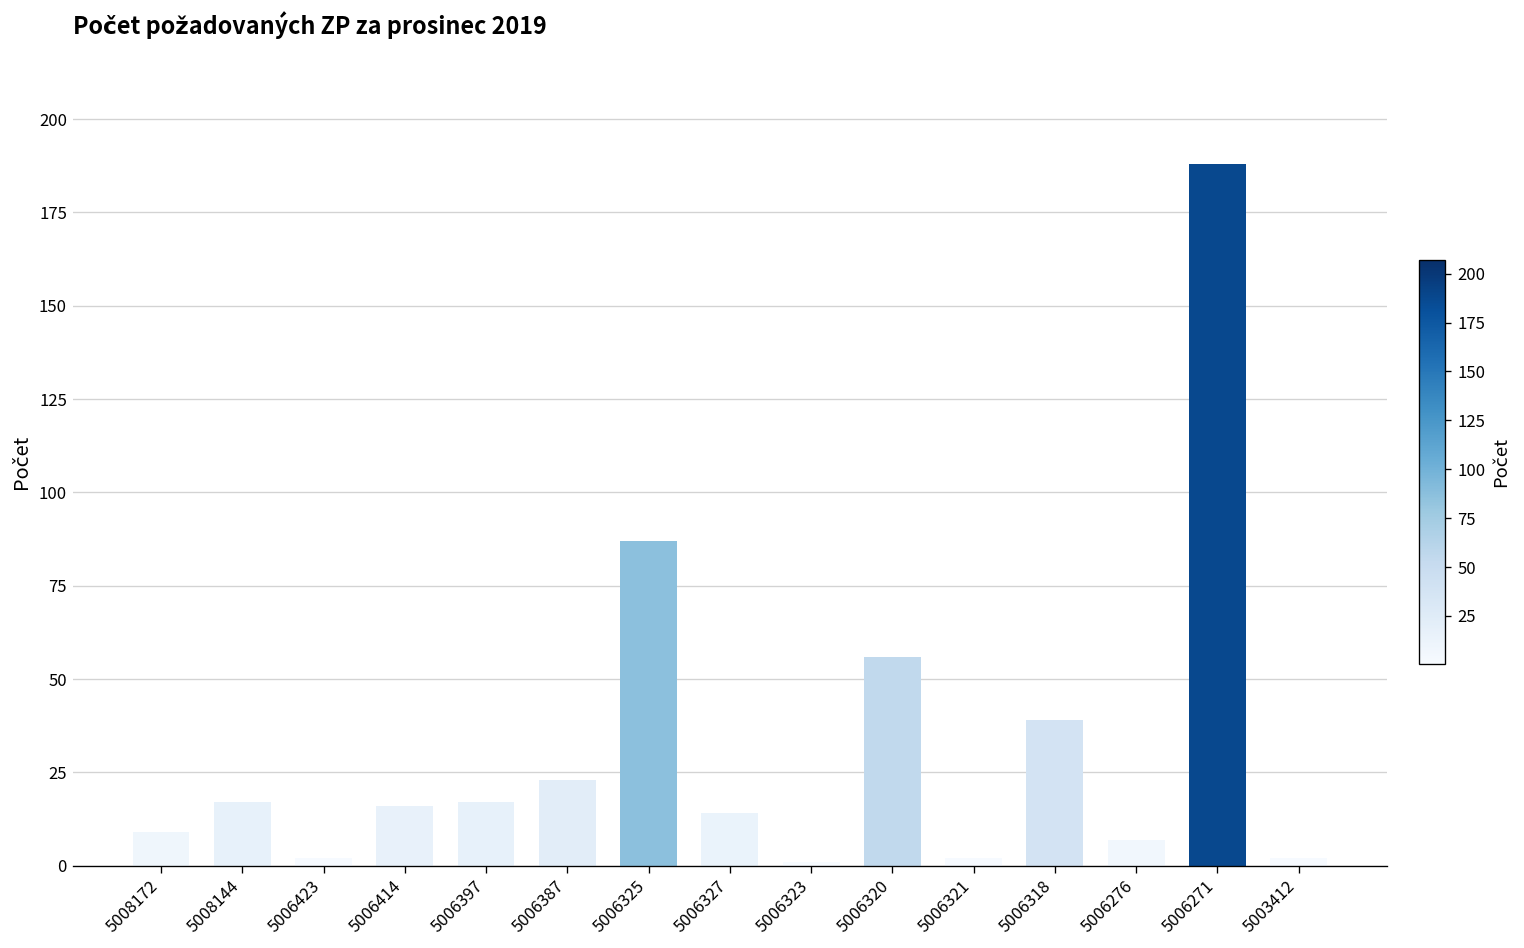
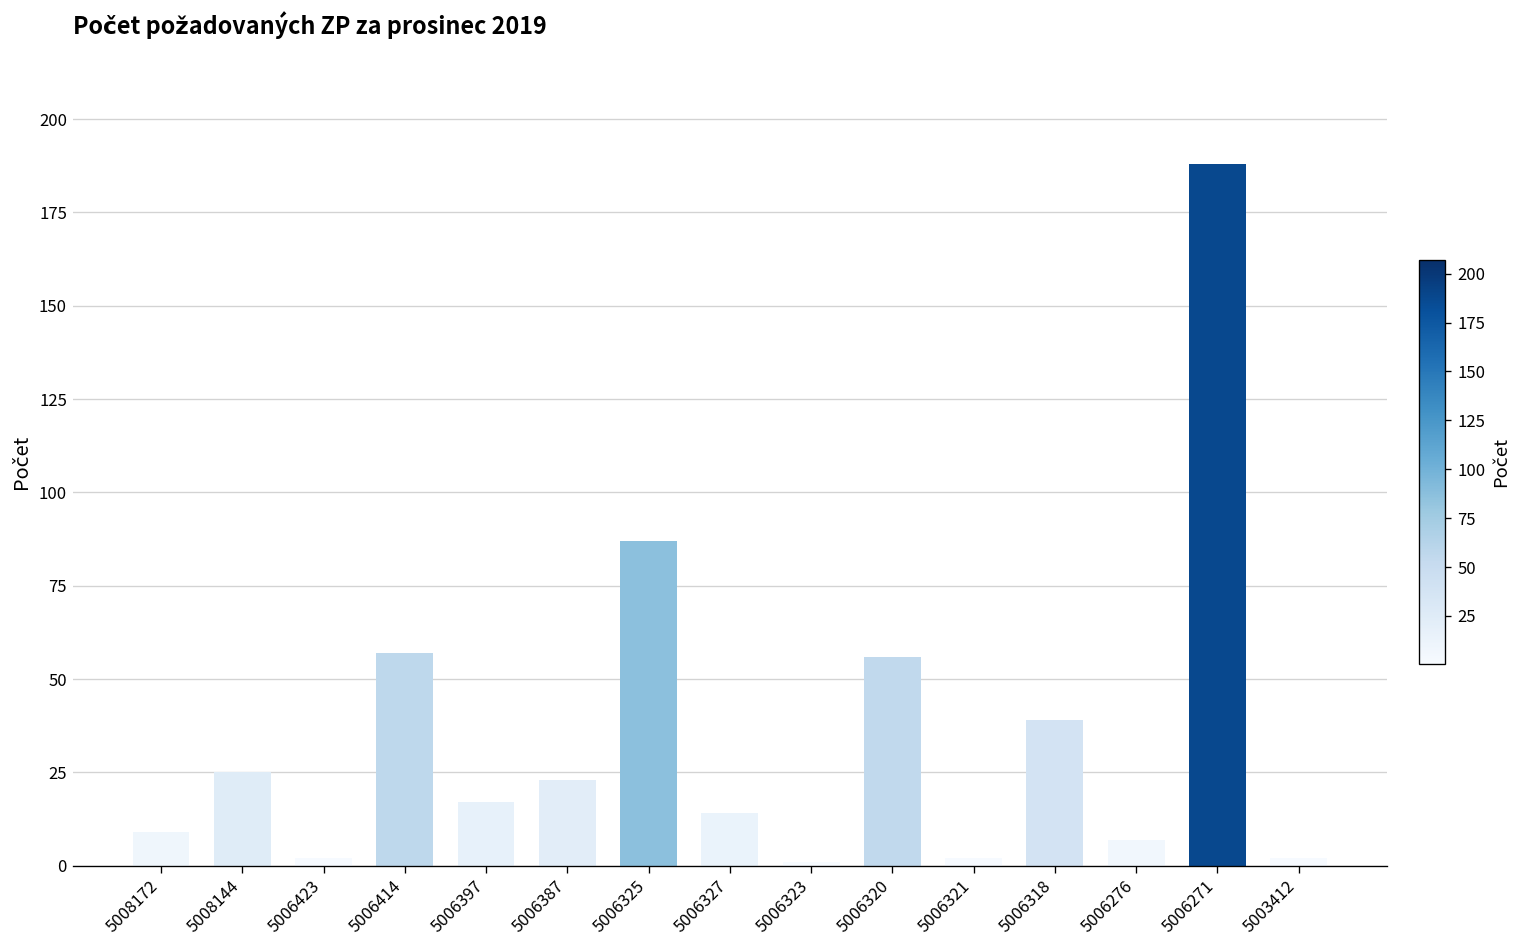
5008144: 17 -> 25
5006414: 16 -> 57
